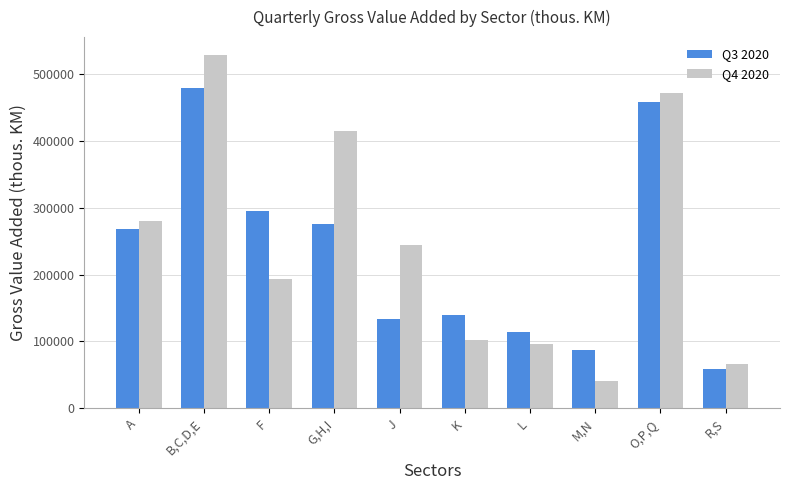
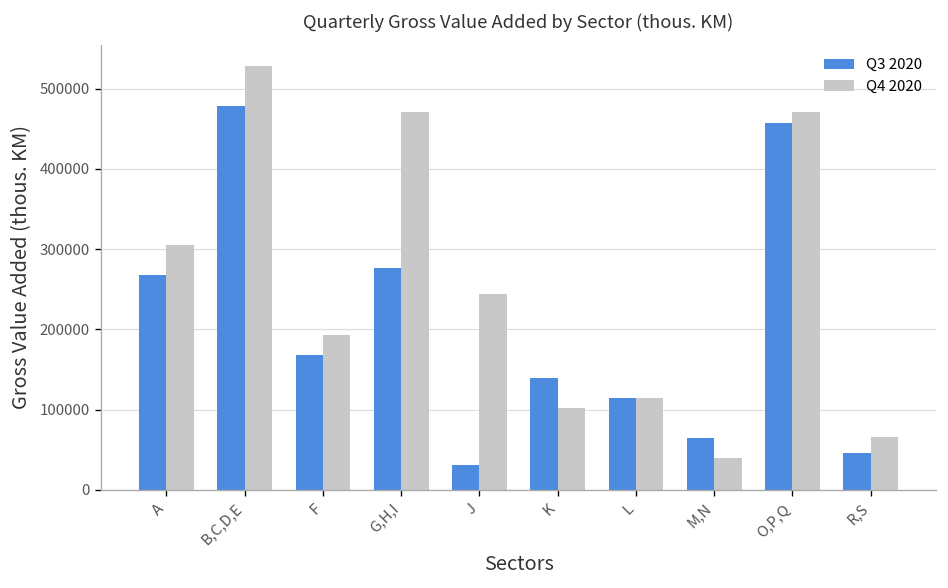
Q4 2020, A: 280000 -> 300000
Q3 2020, F: 300000 -> 170000
Q4 2020, G,H,I: 410000 -> 470000
Q3 2020, J: 130000 -> 30000
Q4 2020, L: 100000 -> 110000
Q3 2020, M,N: 90000 -> 60000
Q3 2020, R,S: 60000 -> 50000
